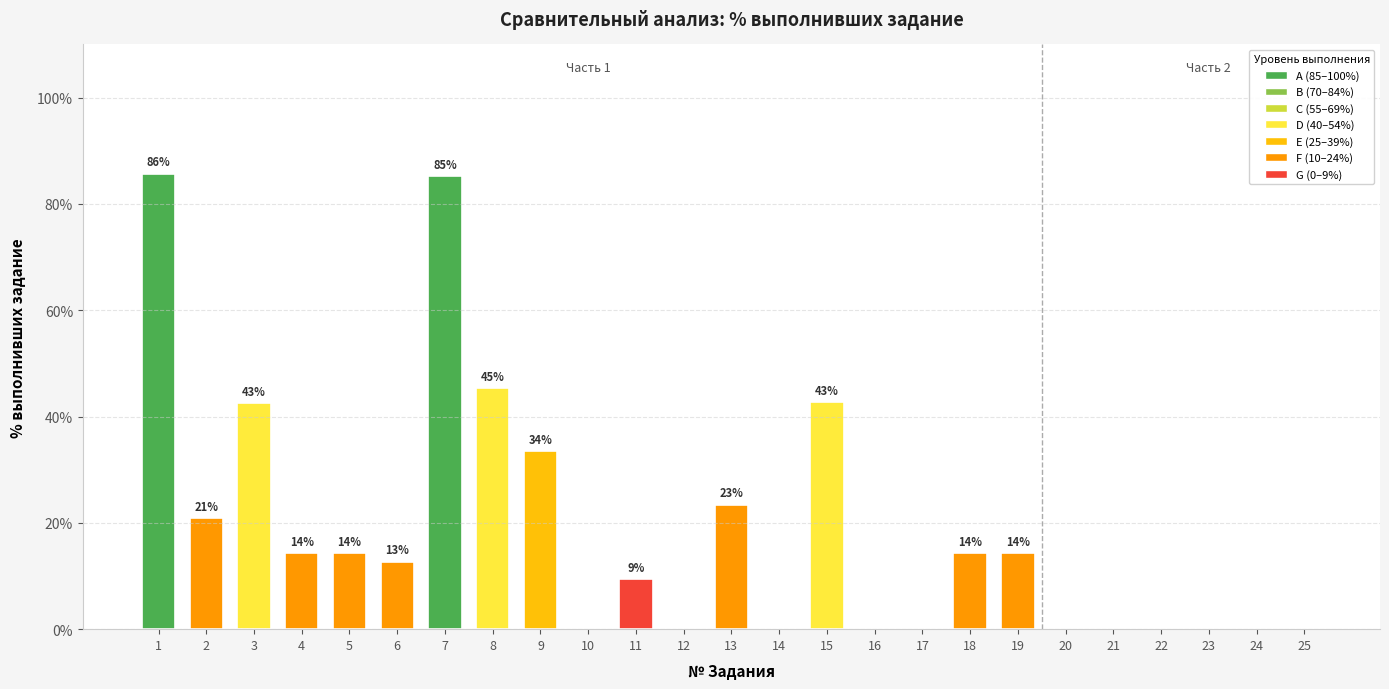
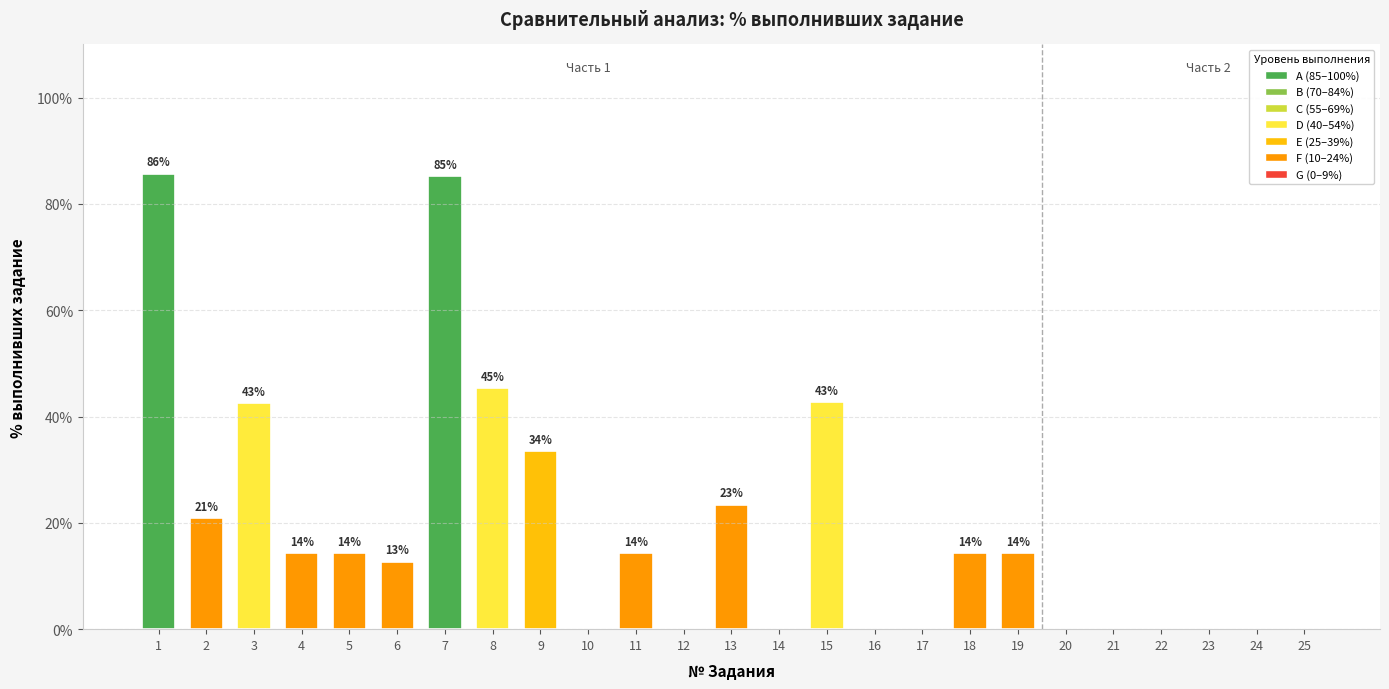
11: 9% -> 14%
